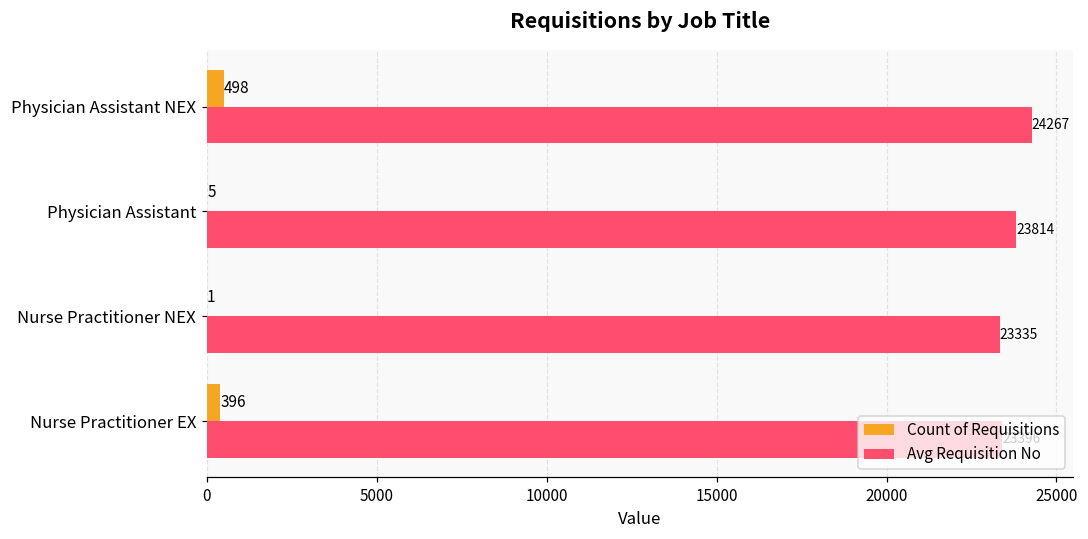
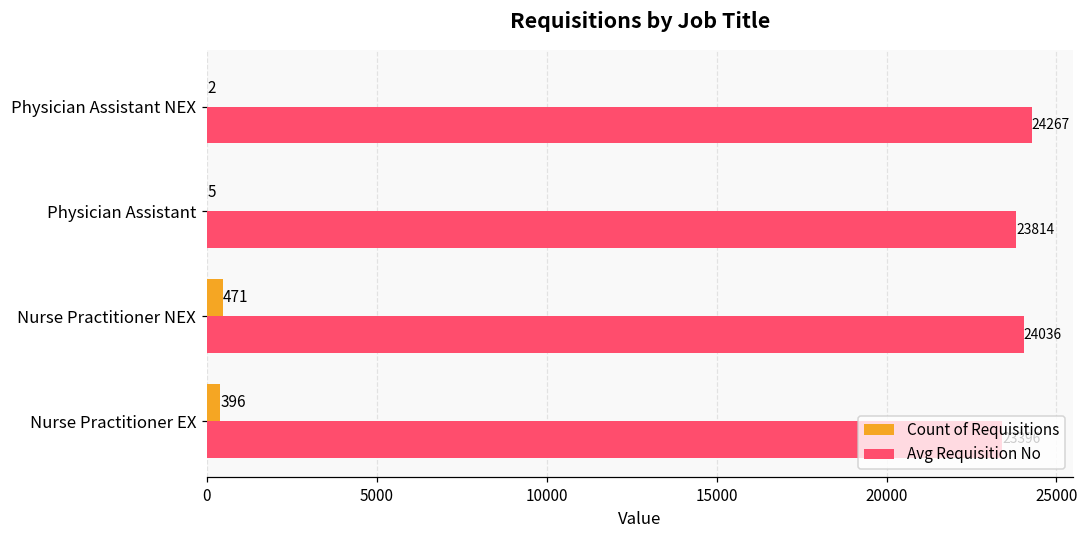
Count of Requisitions, Physician Assistant NEX: 498 -> 2
Count of Requisitions, Nurse Practitioner NEX: 1 -> 471
Avg Requisition No, Nurse Practitioner NEX: 23335 -> 24036
